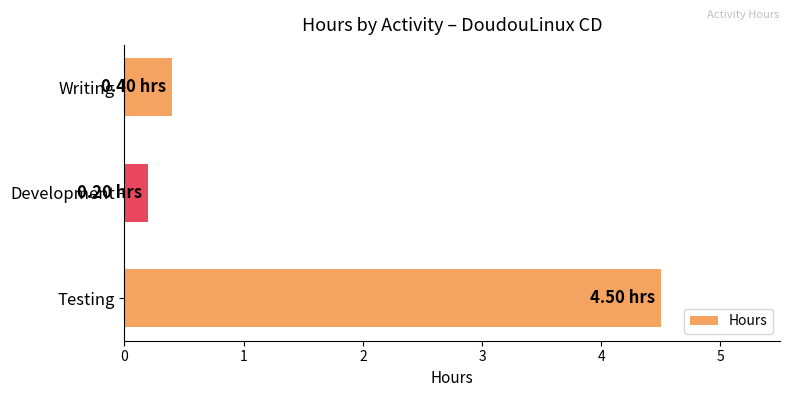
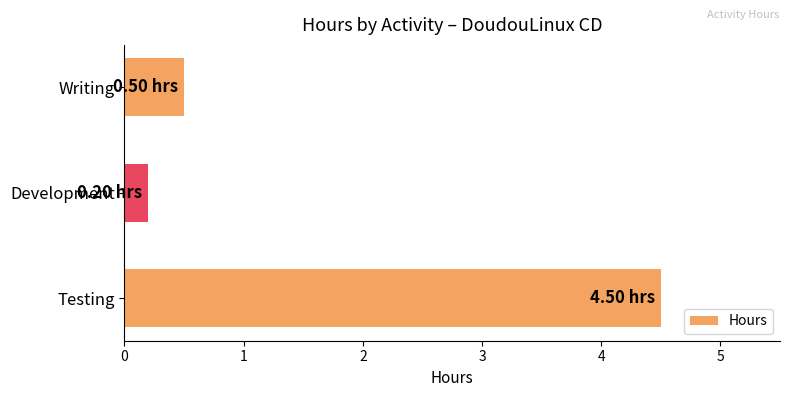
Writing: 0.40 -> 0.50
